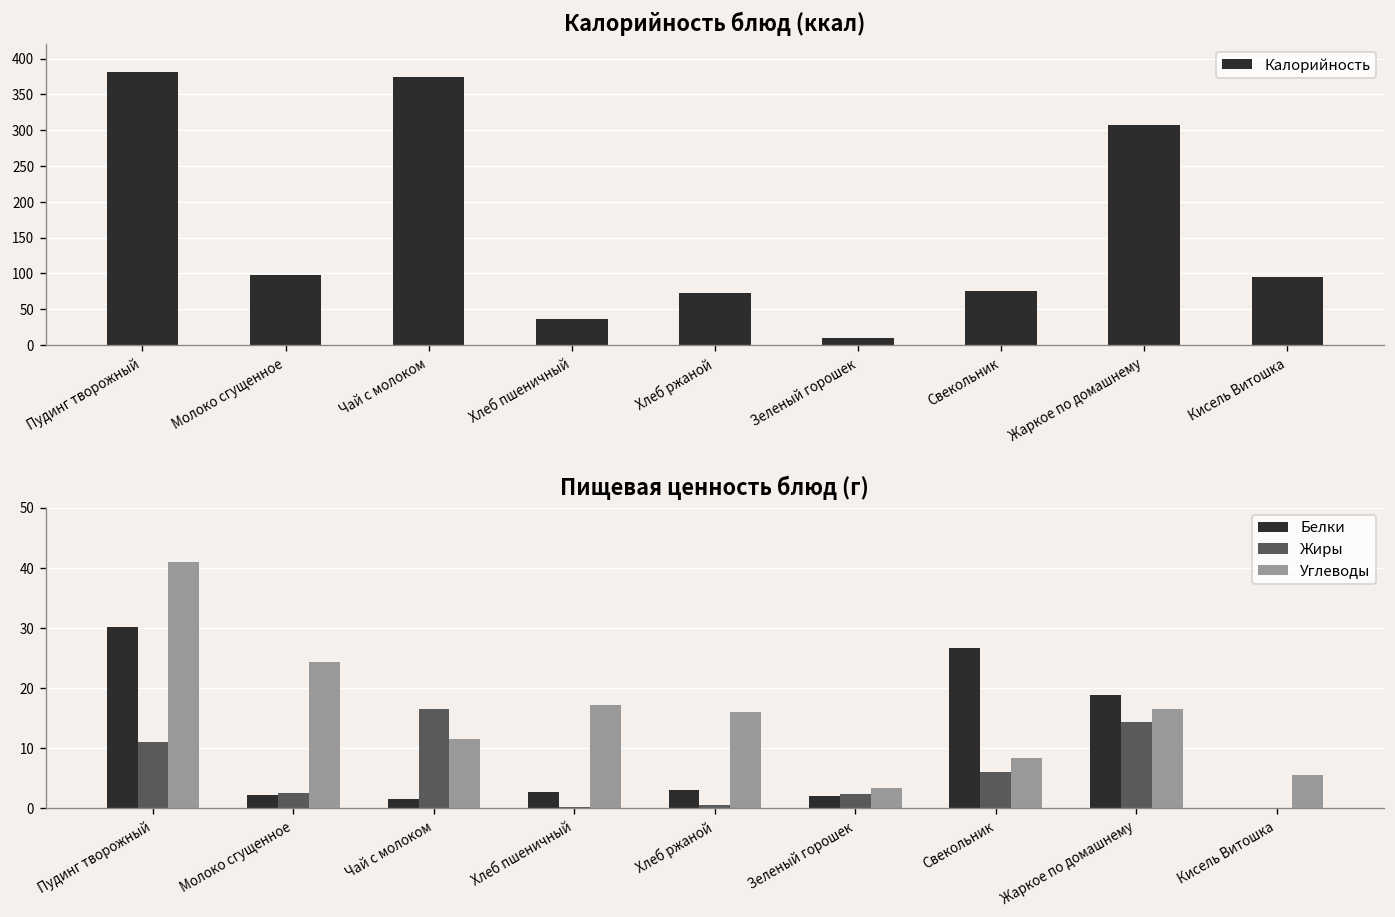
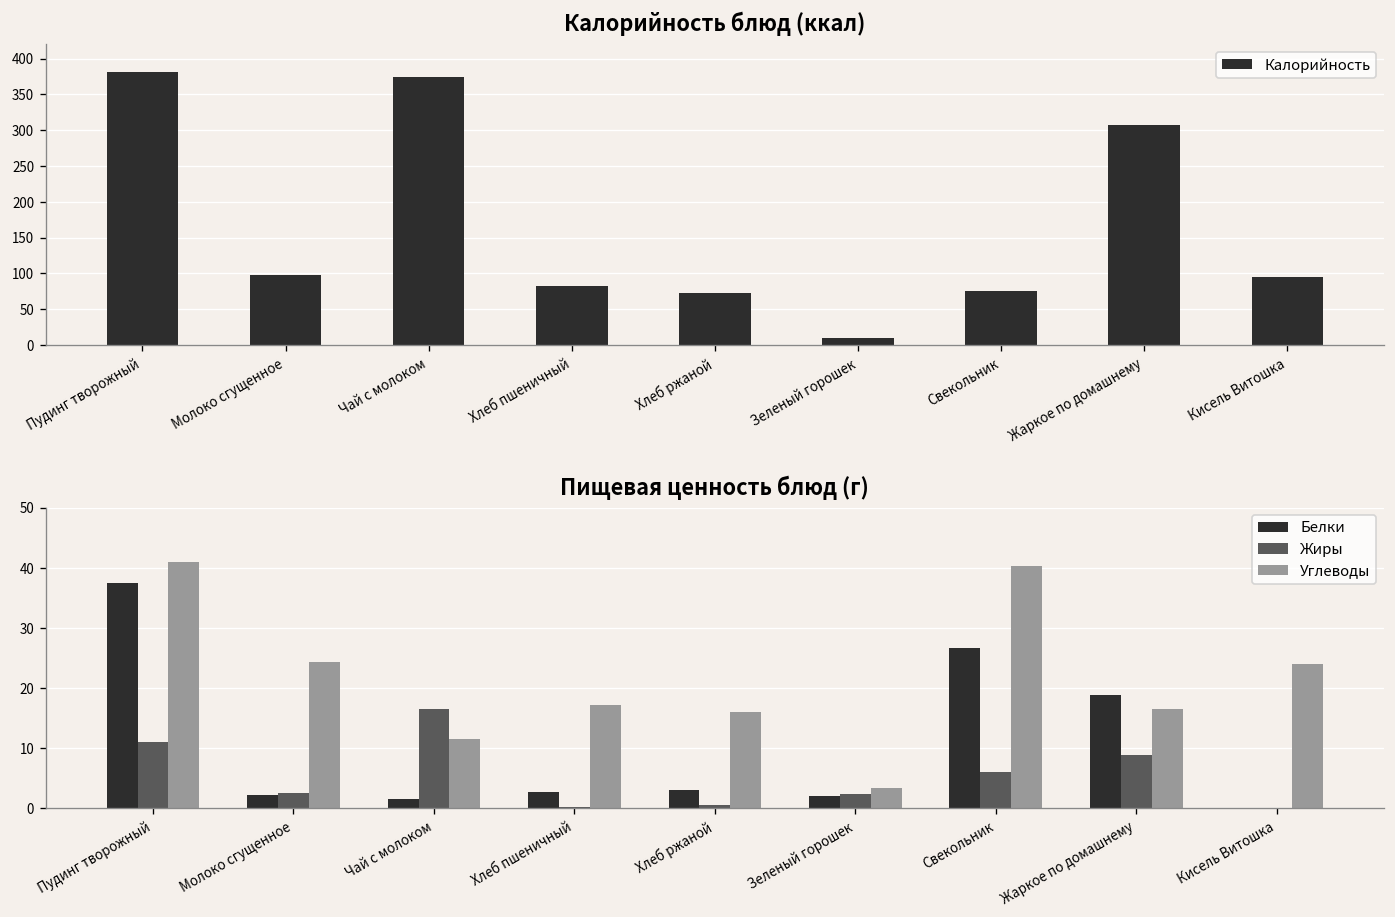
Калорийность блюд (ккал), Хлеб пшеничный: 40 -> 80
Пищевая ценность блюд (г), Белки, Пудинг творожный: 30 -> 38
Пищевая ценность блюд (г), Углеводы, Свекольник: 8 -> 40
Пищевая ценность блюд (г), Жиры, Жаркое по домашнему: 14 -> 9
Пищевая ценность блюд (г), Углеводы, Кисель Витошка: 6 -> 24
